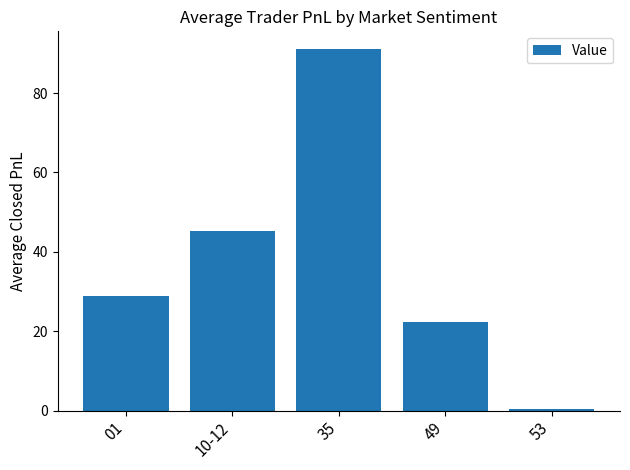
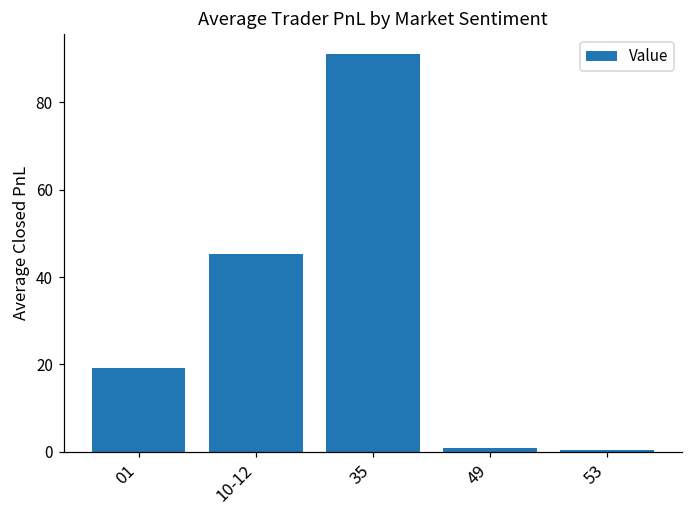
01: 29 -> 19
49: 22 -> 1
